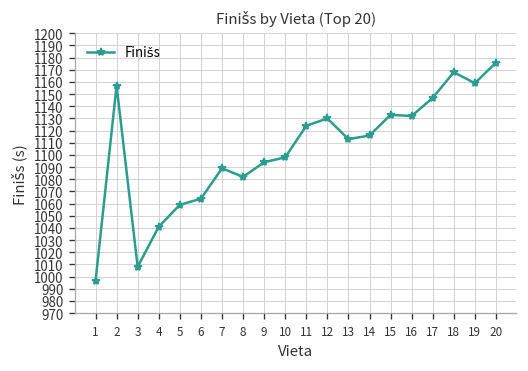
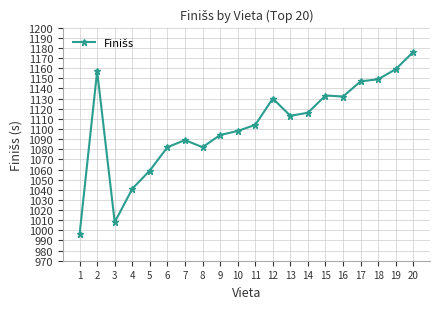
6: 1064 -> 1082
11: 1124 -> 1104
18: 1168 -> 1149
